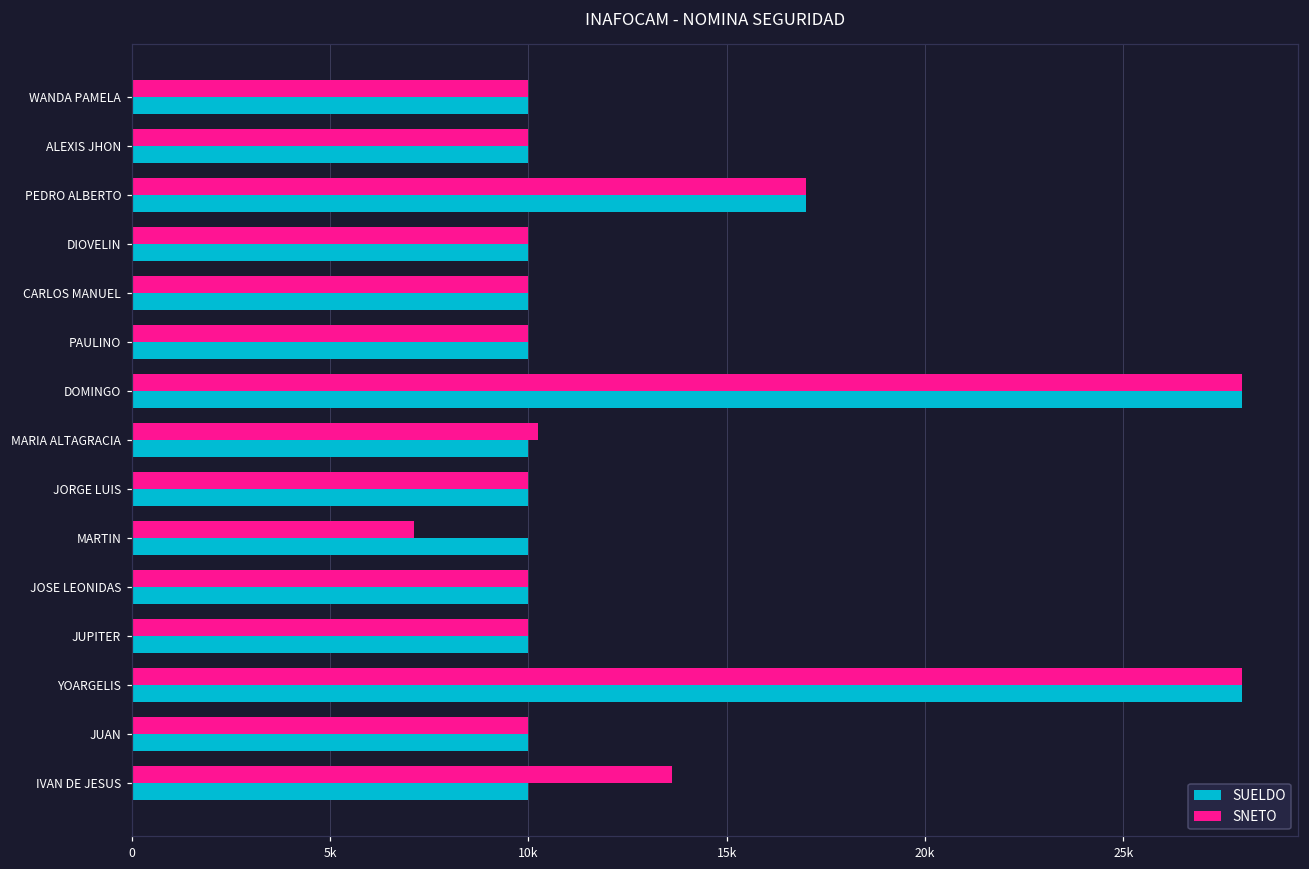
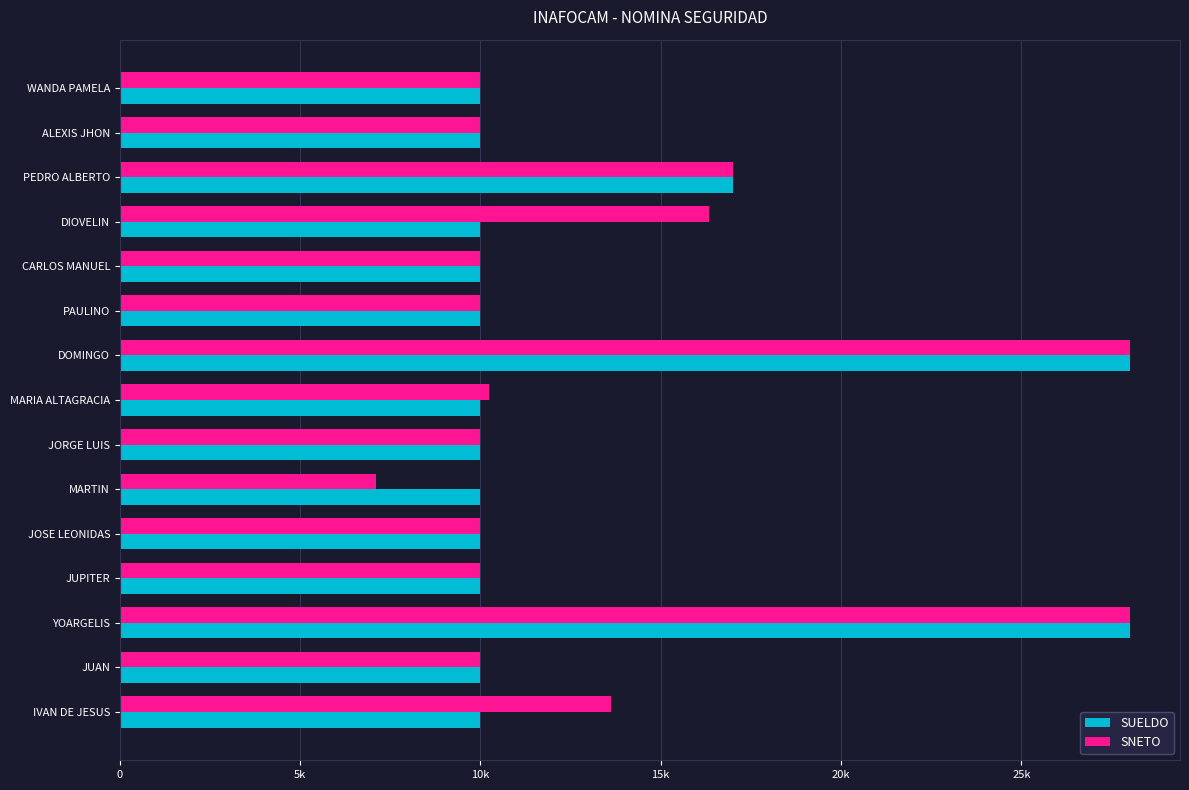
SNETO, DIOVELIN: 10000 -> 16300
